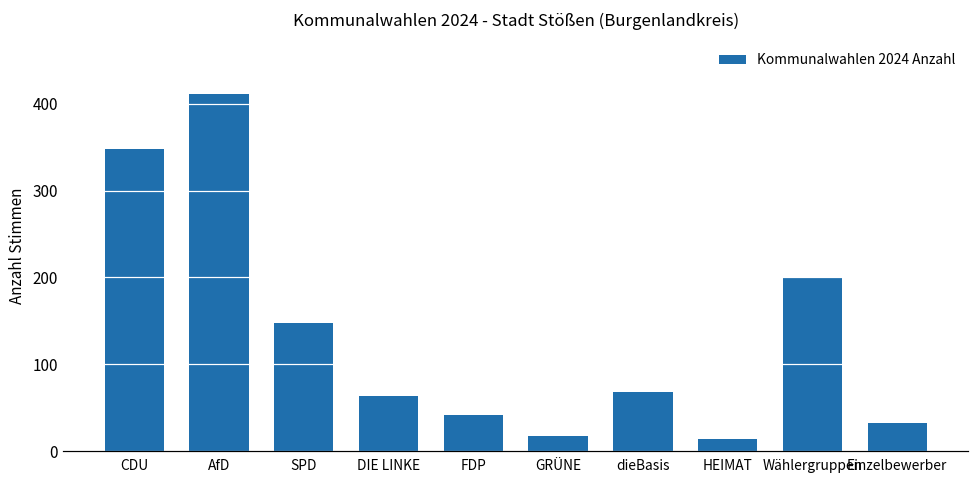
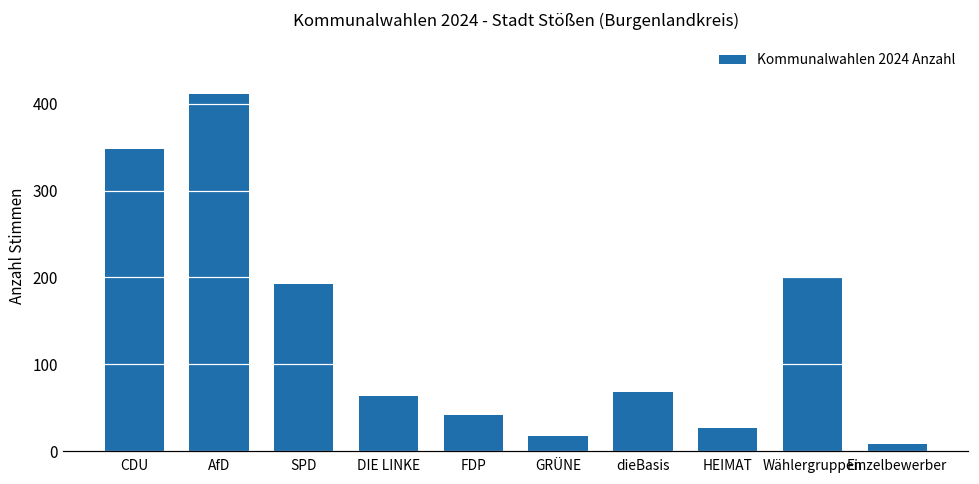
SPD: 150 -> 190
HEIMAT: 10 -> 30
Einzelbewerber: 30 -> 10
